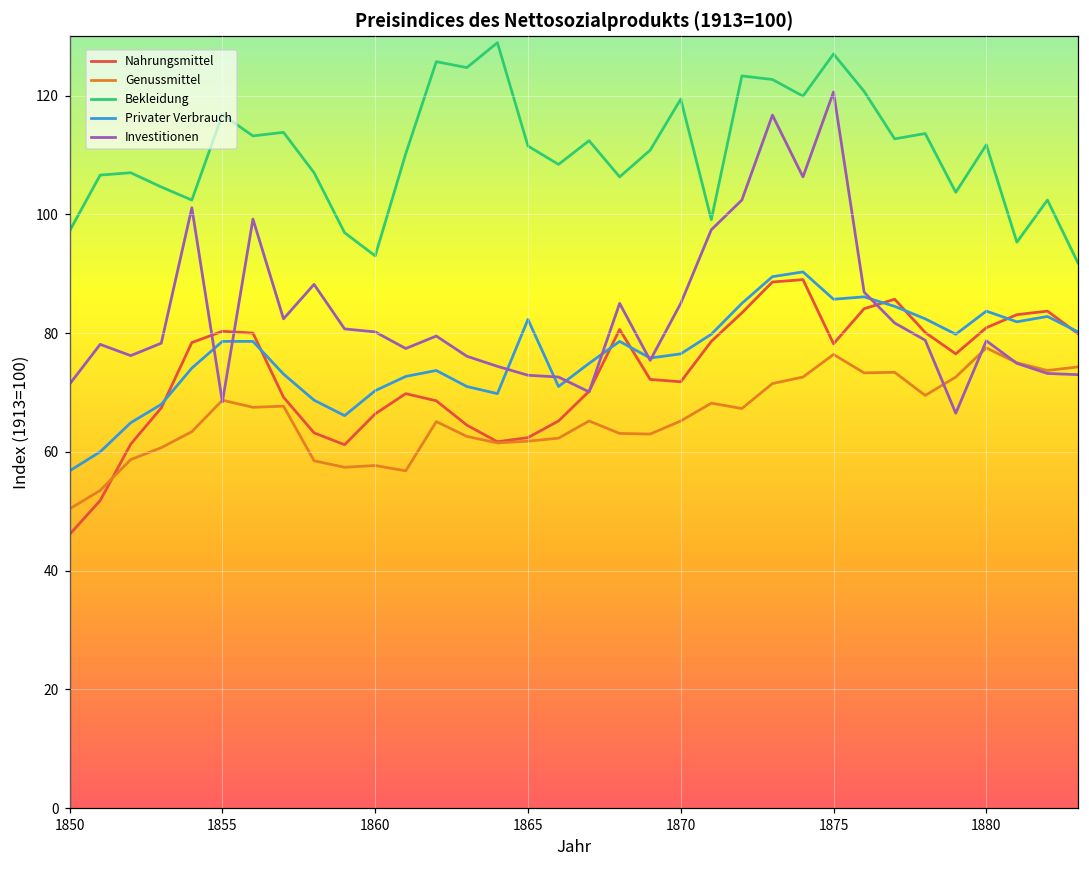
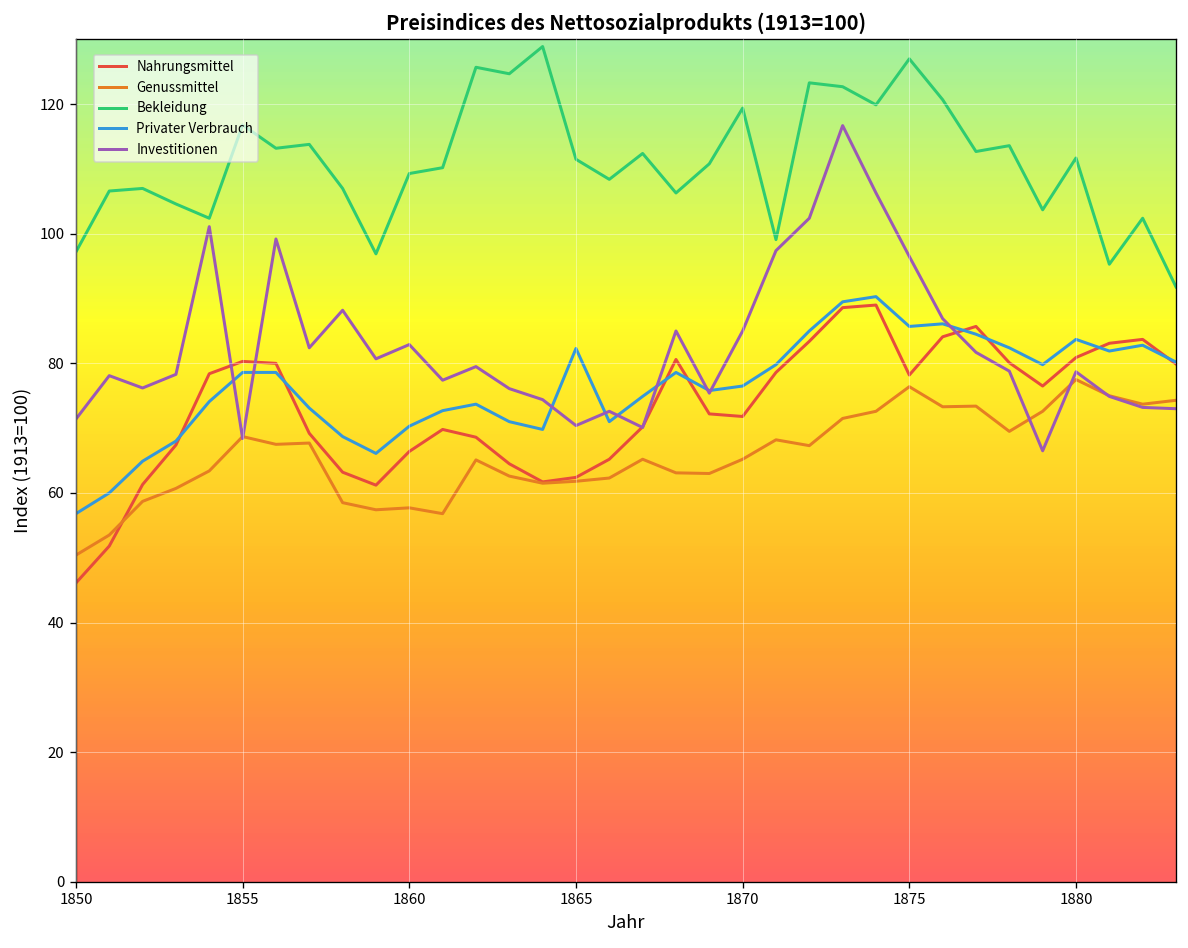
Bekleidung, 1860: 93 -> 109
Investitionen, 1860: 80 -> 83
Investitionen, 1865: 73 -> 70
Investitionen, 1875: 121 -> 97
